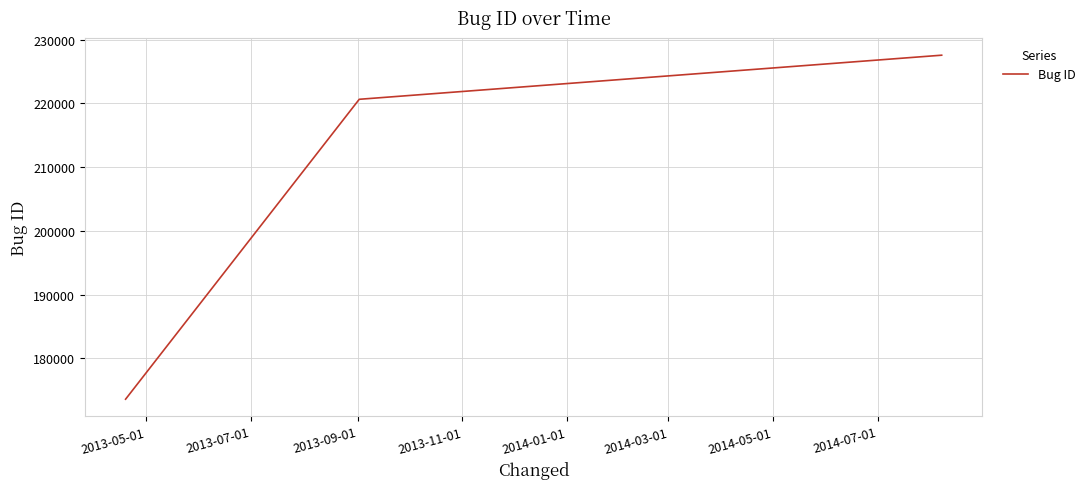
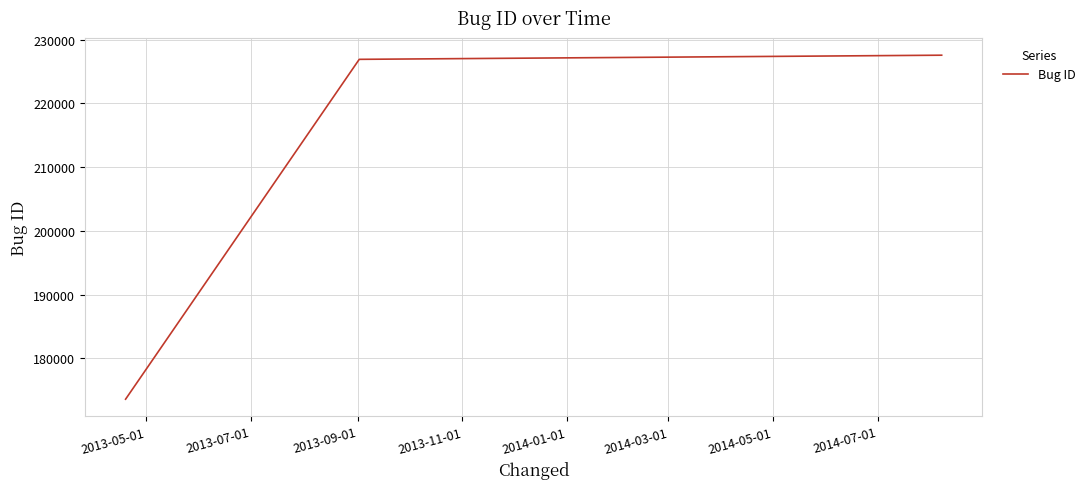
2013-09-01: 221000 -> 227000
